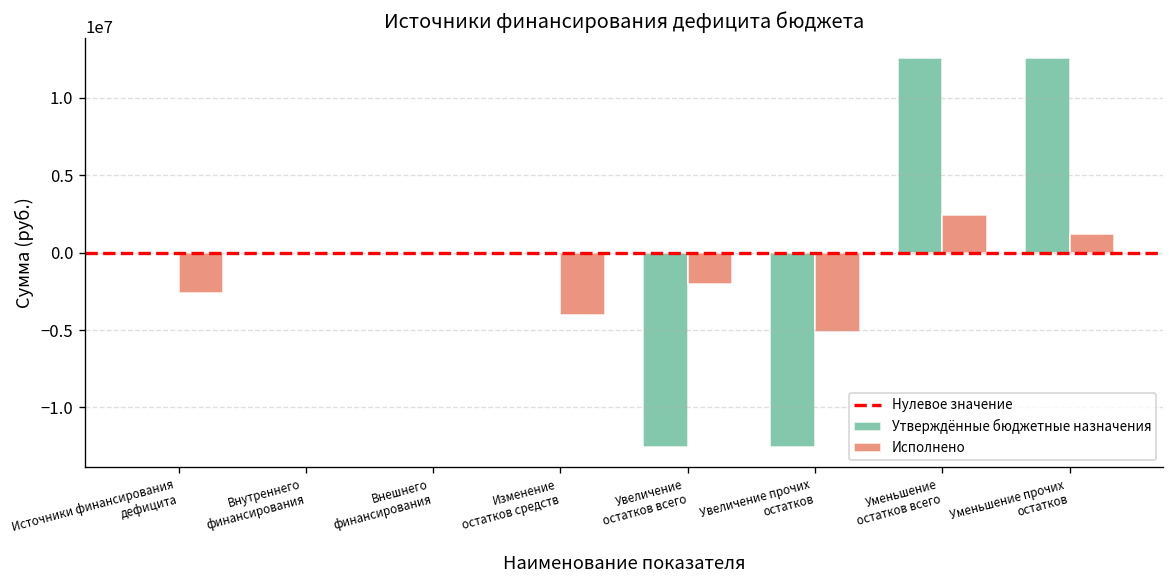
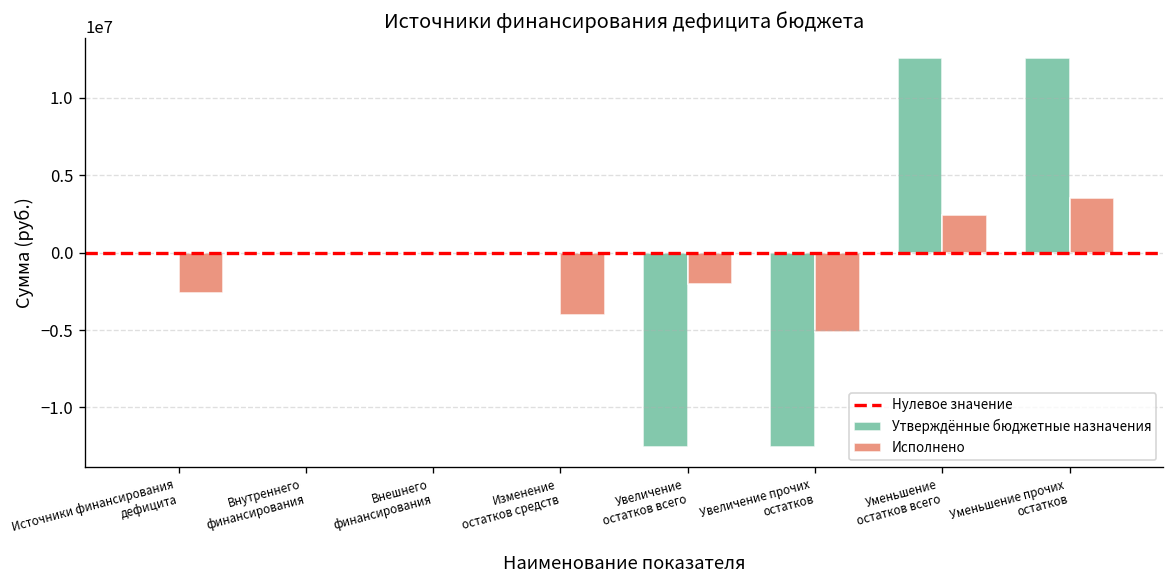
Исполнено, Уменьшение прочих остатков: 1200000 -> 3600000
